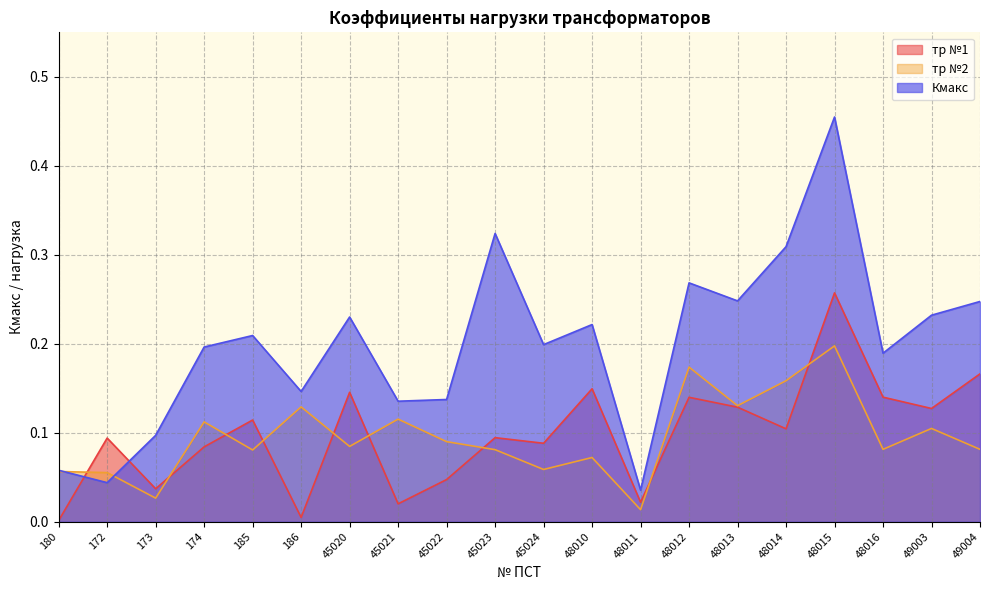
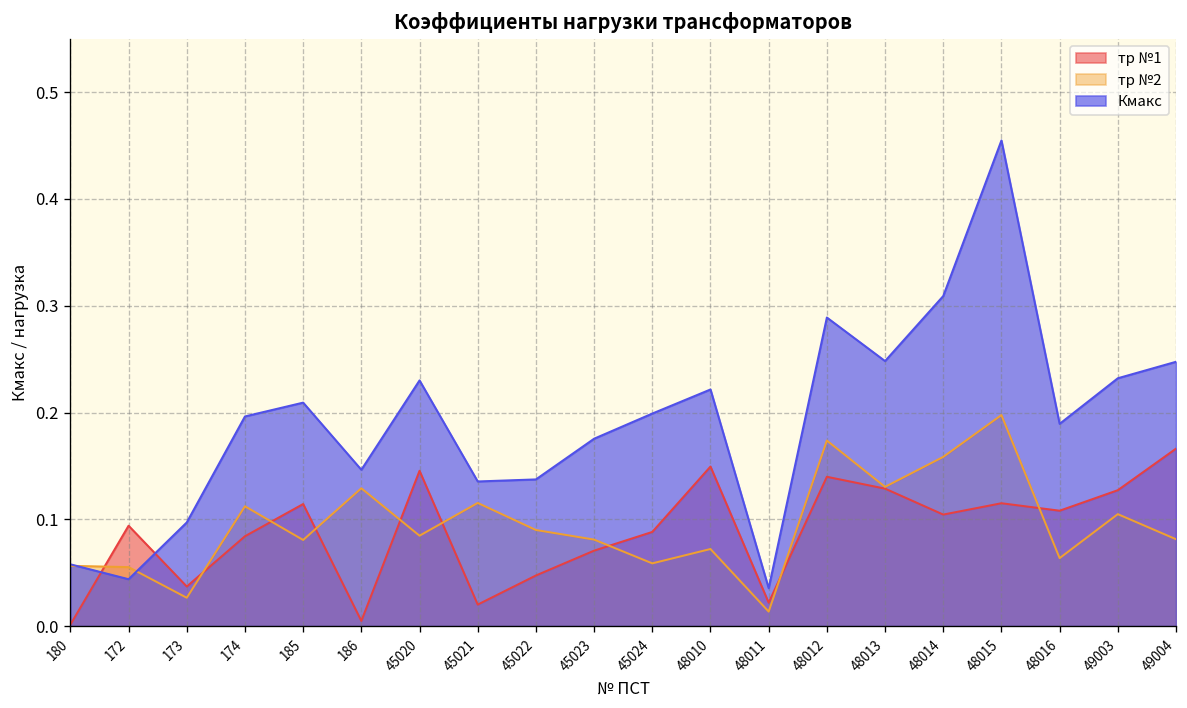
тр №1, 45023: 0.09 -> 0.07
Кмакс, 45023: 0.32 -> 0.18
Кмакс, 48012: 0.27 -> 0.29
тр №1, 48015: 0.26 -> 0.12
тр №1, 48016: 0.14 -> 0.11
тр №2, 48016: 0.08 -> 0.06
